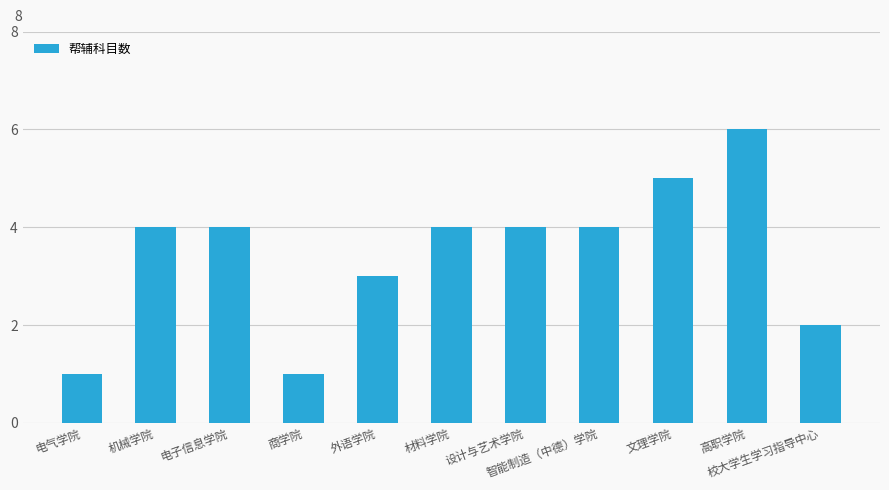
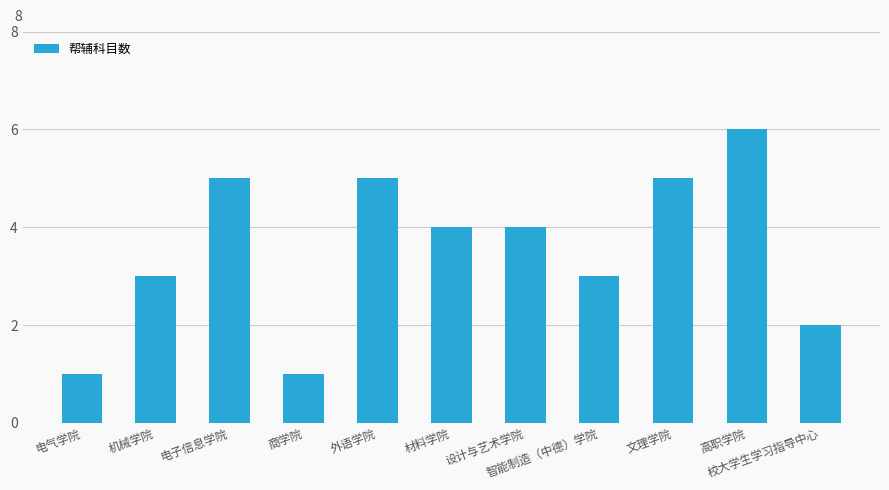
机械学院: 4 -> 3
电子信息学院: 4 -> 5
外语学院: 3 -> 5
智能制造（中德）学院: 4 -> 3
